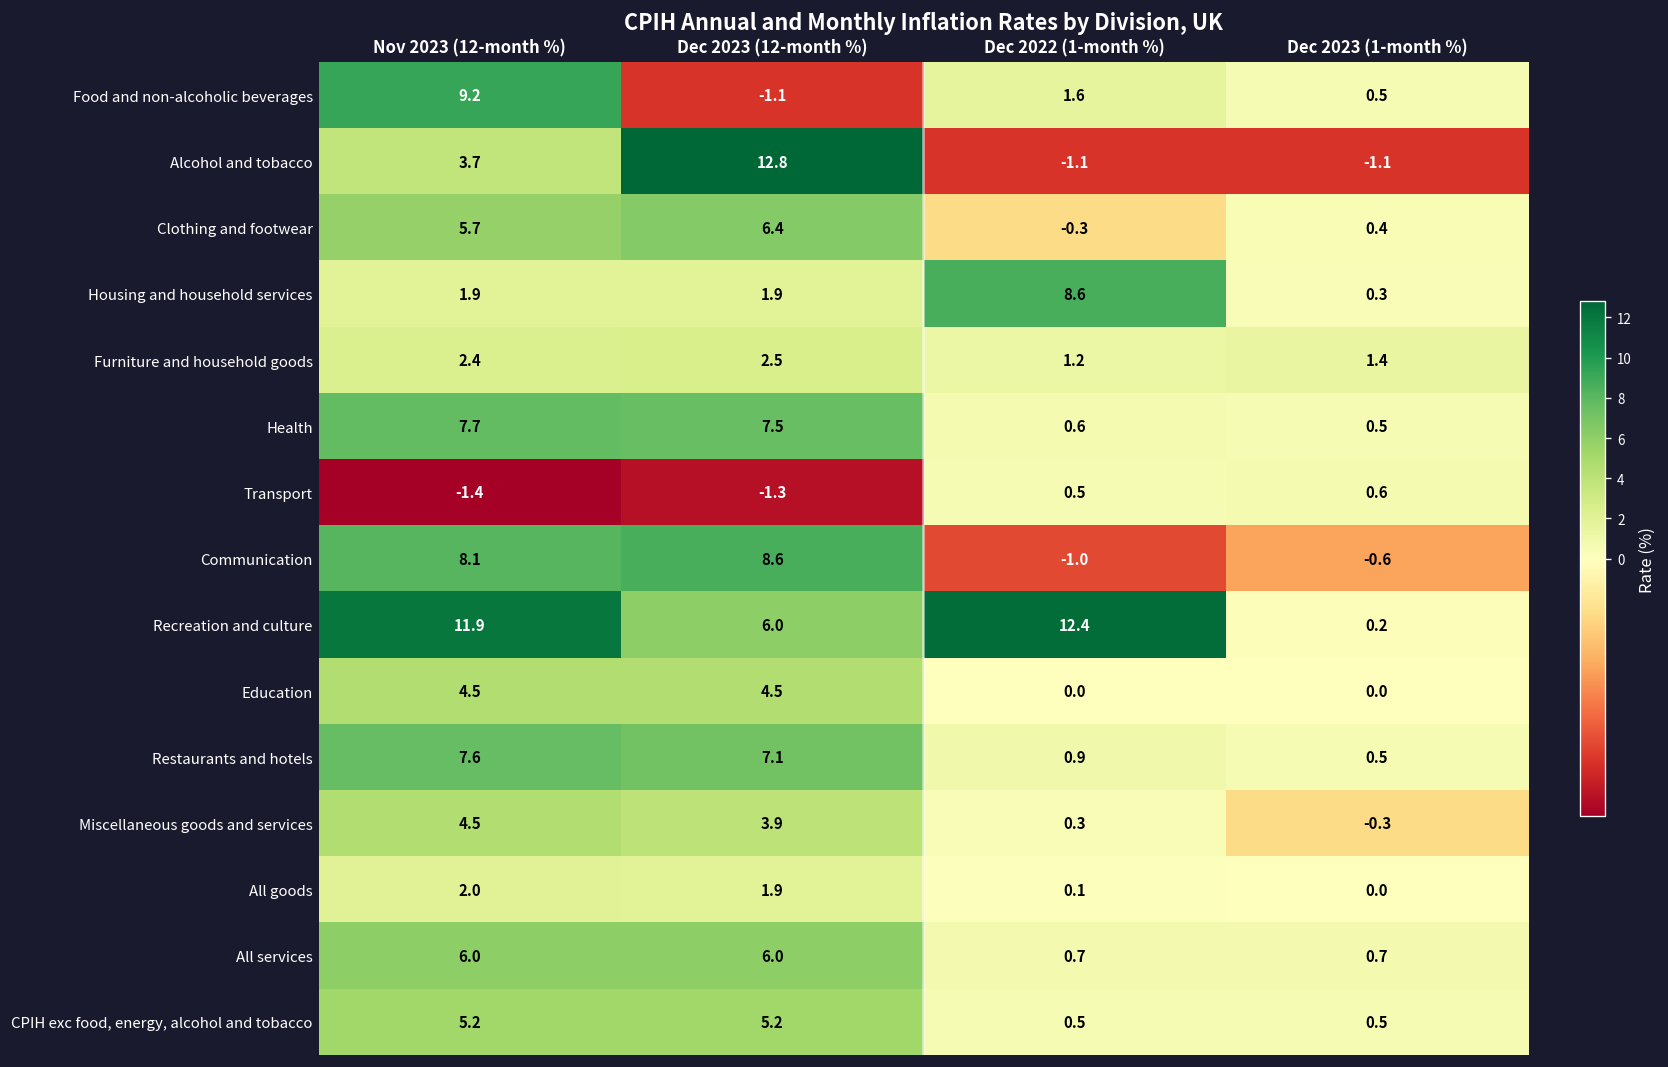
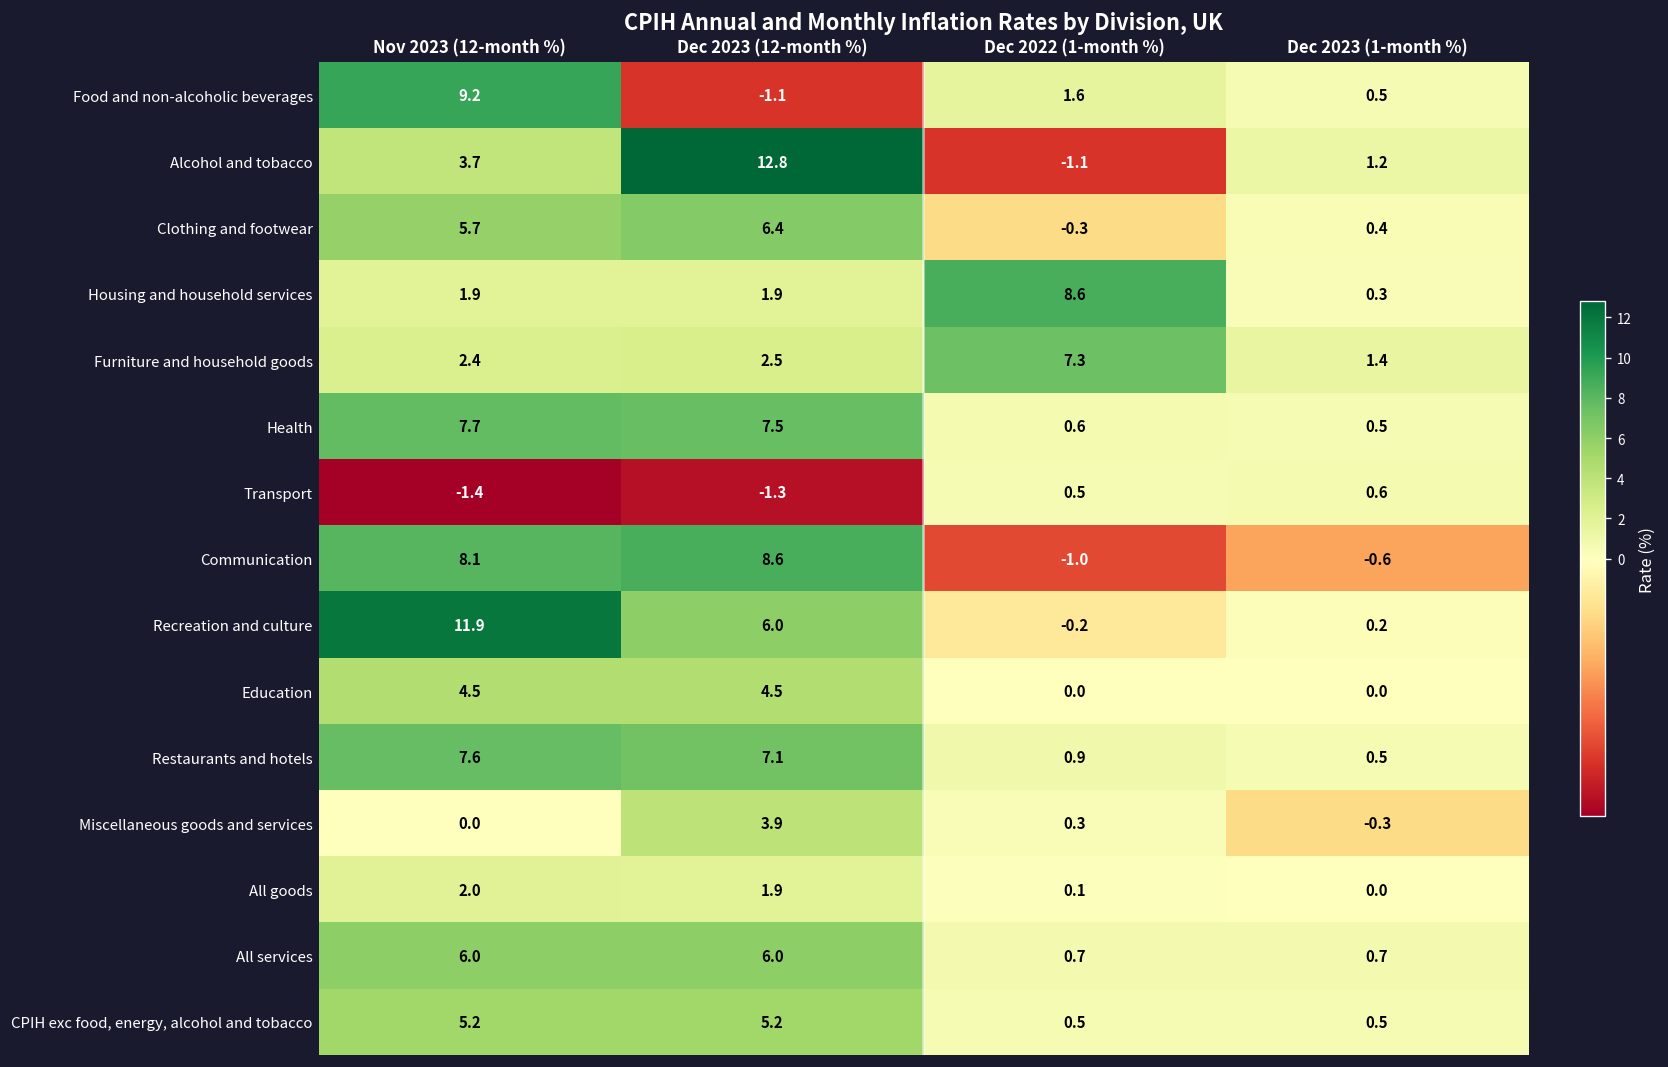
Alcohol and tobacco, Dec 2023 (1-month %): -1.1 -> 1.2
Furniture and household goods, Dec 2022 (1-month %): 1.2 -> 7.3
Recreation and culture, Dec 2022 (1-month %): 12.4 -> -0.2
Miscellaneous goods and services, Nov 2023 (12-month %): 4.5 -> 0.0
